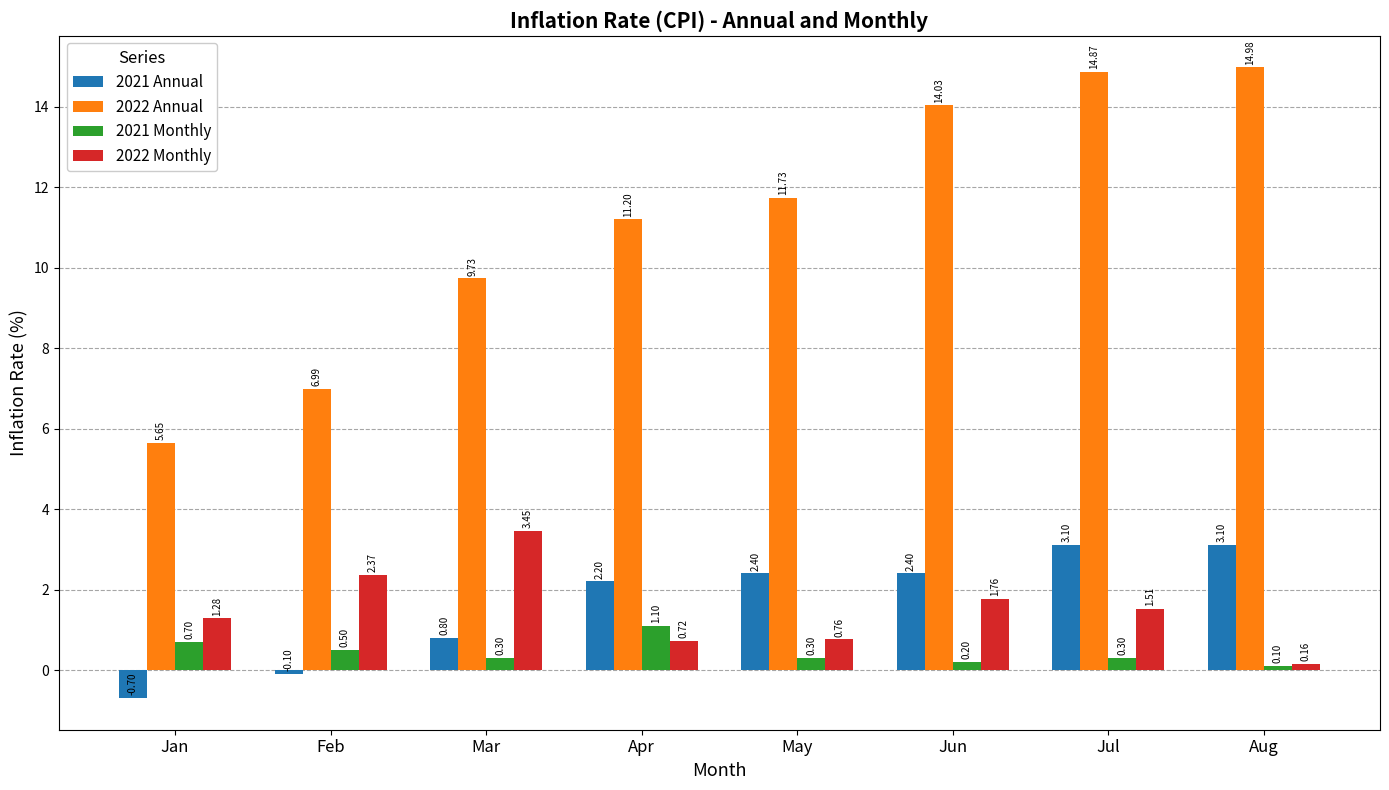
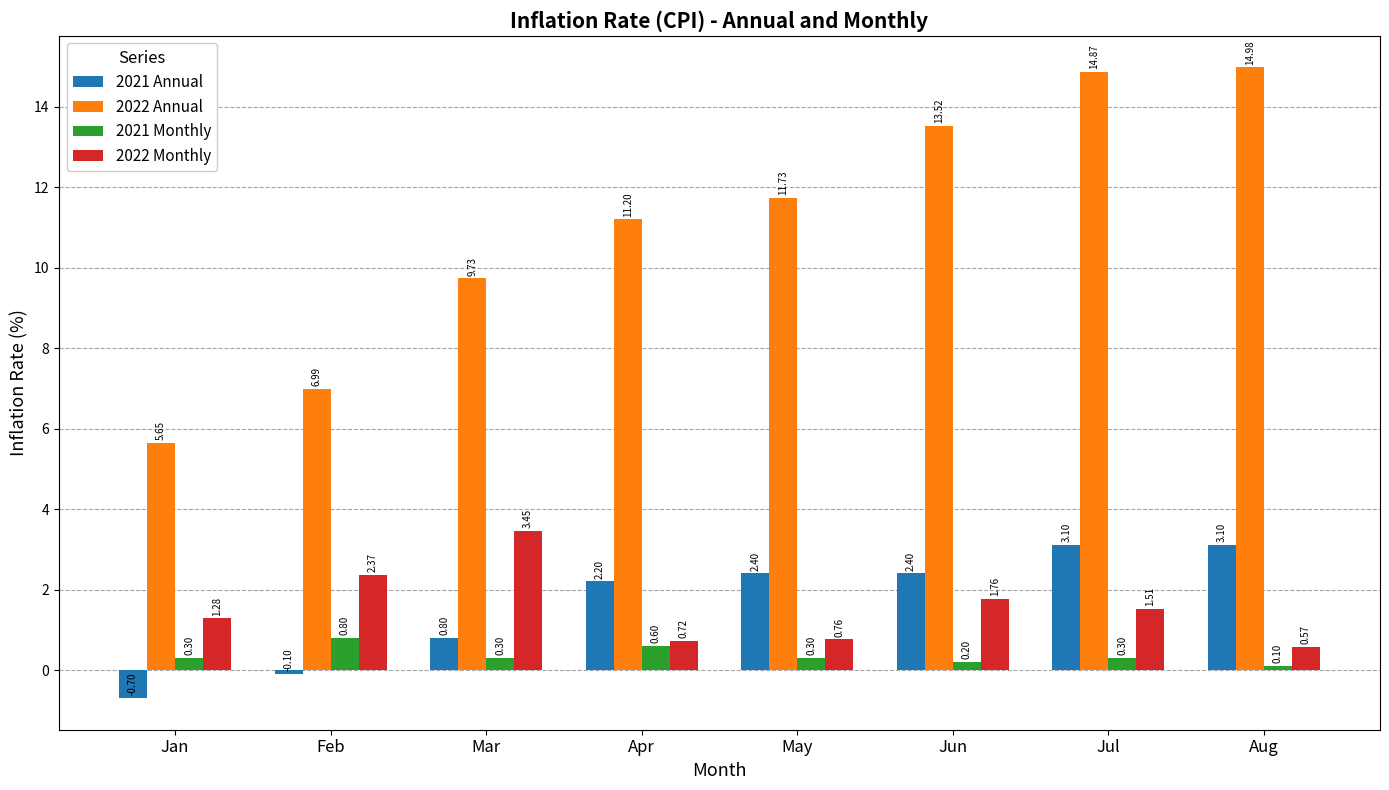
2021 Monthly, Jan: 0.70 -> 0.30
2021 Monthly, Feb: 0.50 -> 0.80
2021 Monthly, Apr: 1.10 -> 0.60
2022 Annual, Jun: 14.03 -> 13.52
2022 Monthly, Aug: 0.16 -> 0.57
